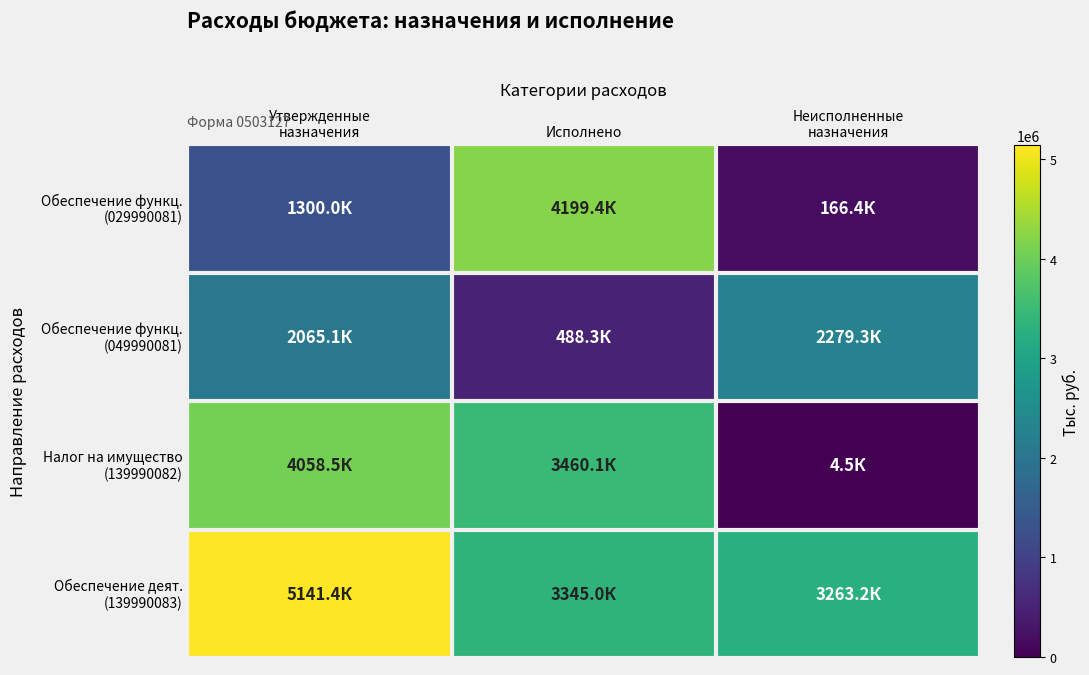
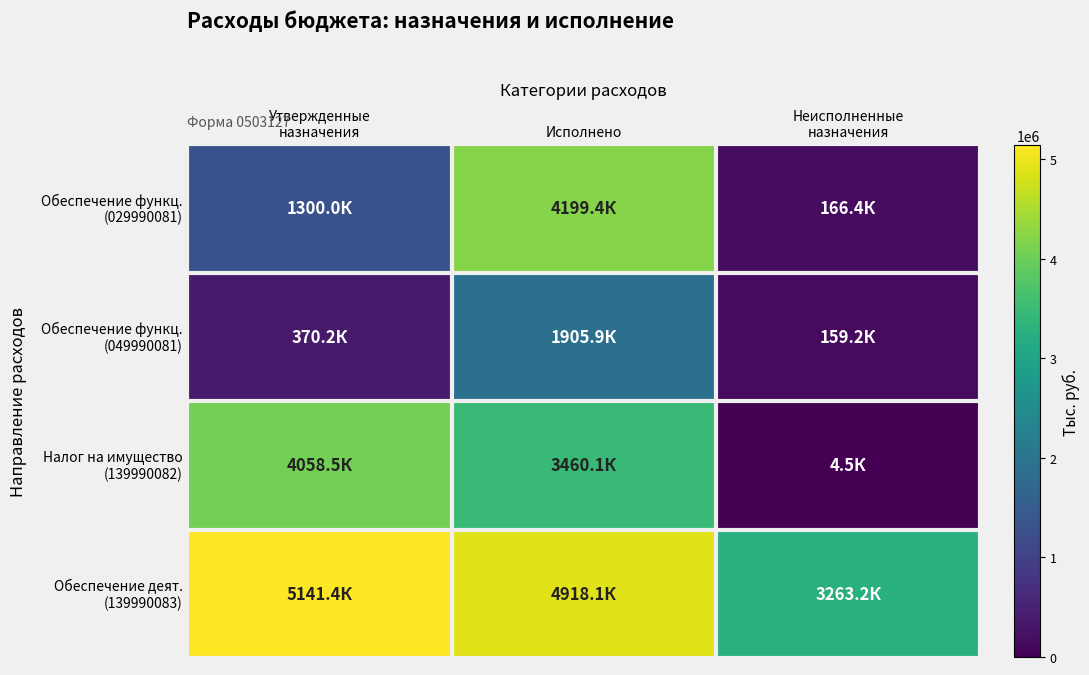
Обеспечение функц. (049990081), Утвержденные назначения: 2065.1К -> 370.2К
Обеспечение функц. (049990081), Исполнено: 488.3К -> 1905.9К
Обеспечение функц. (049990081), Неисполненные назначения: 2279.3К -> 159.2К
Обеспечение деят. (139990083), Исполнено: 3345.0К -> 4918.1К
